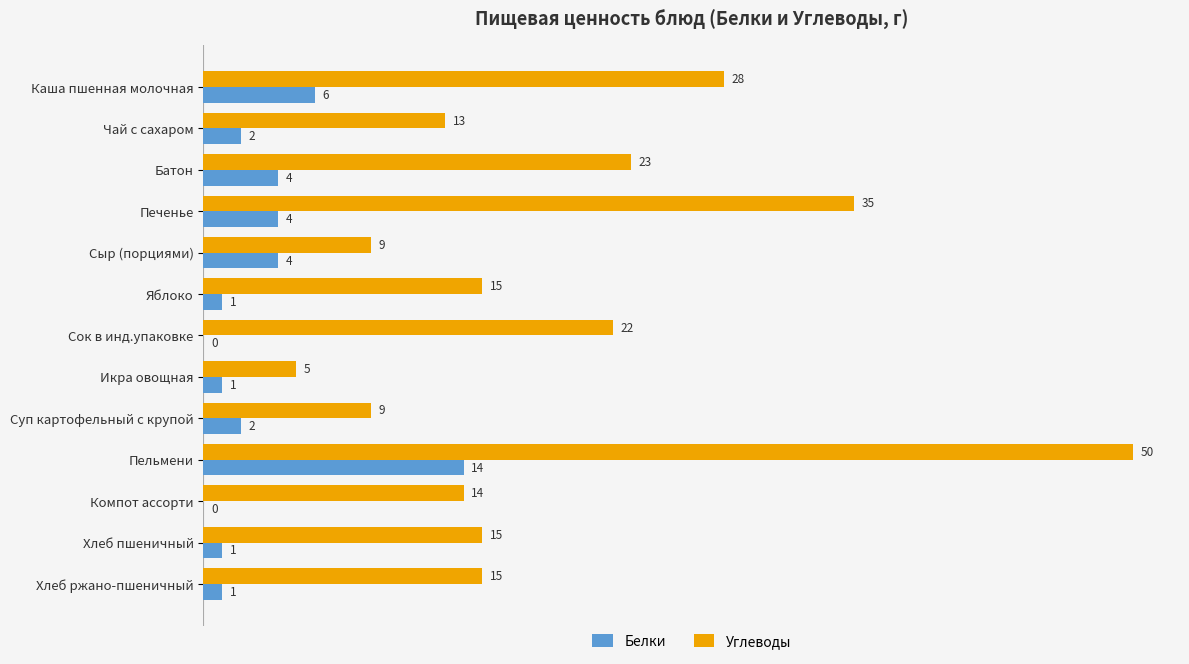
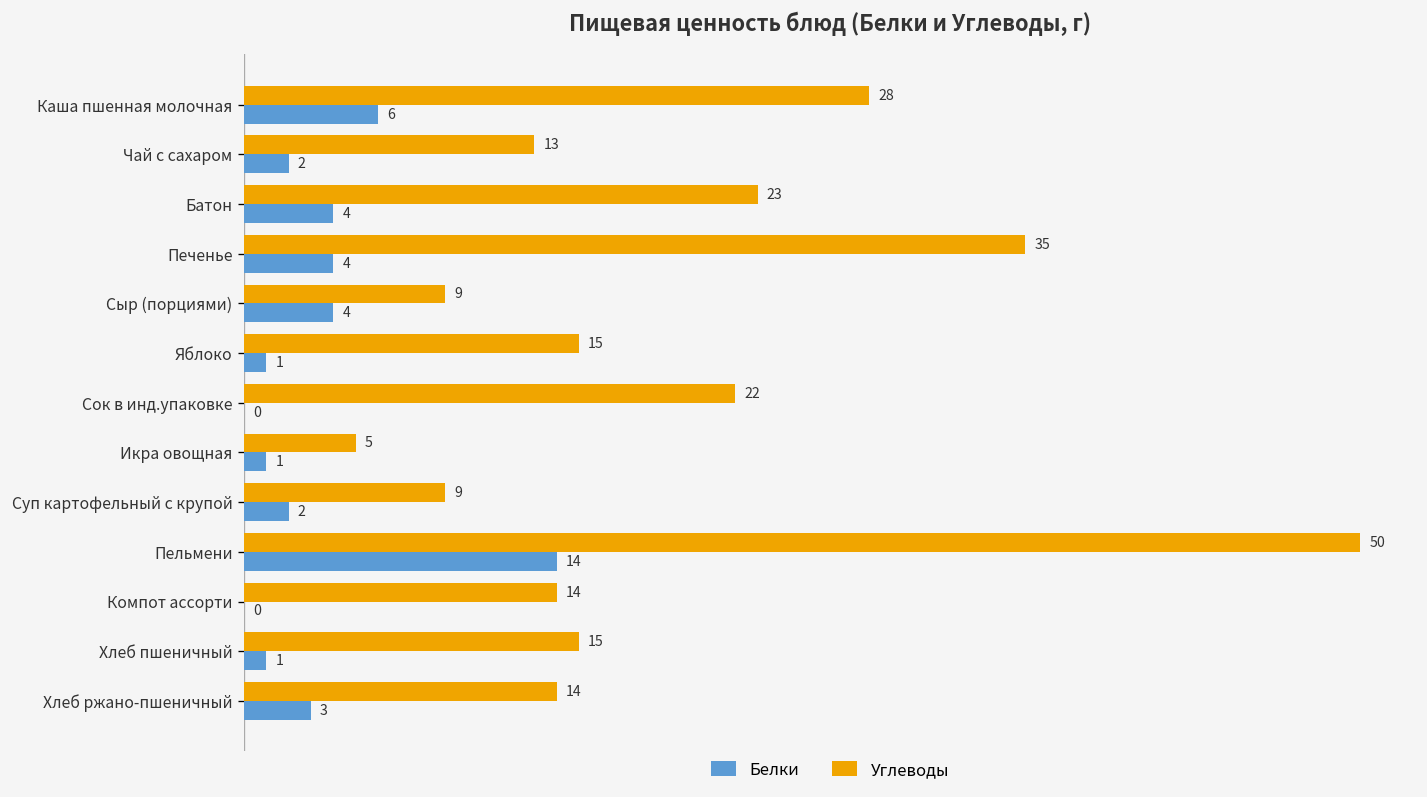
Углеводы, Хлеб ржано-пшеничный: 15 -> 14
Белки, Хлеб ржано-пшеничный: 1 -> 3
